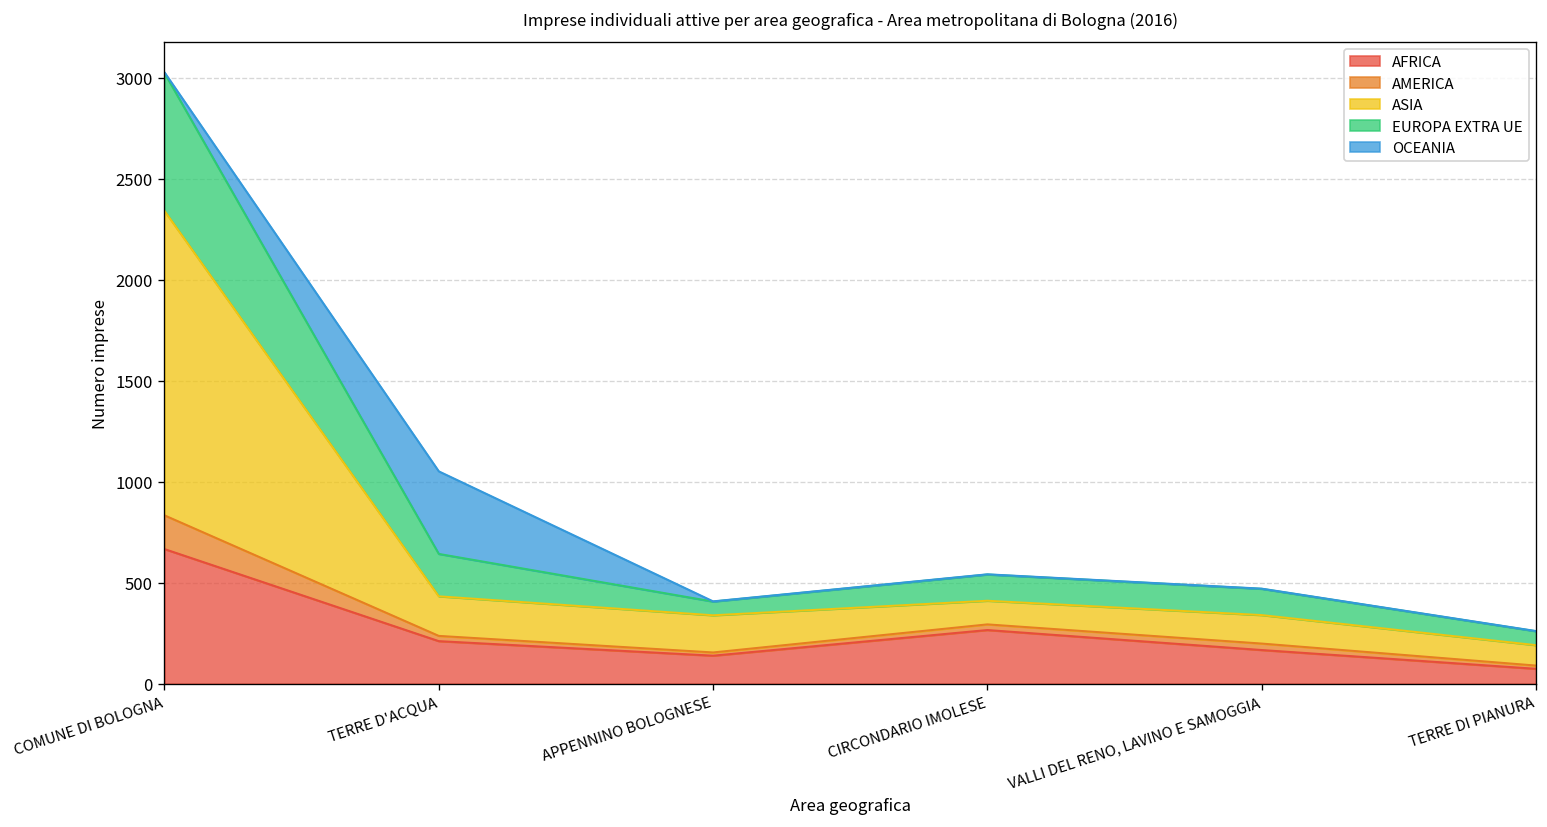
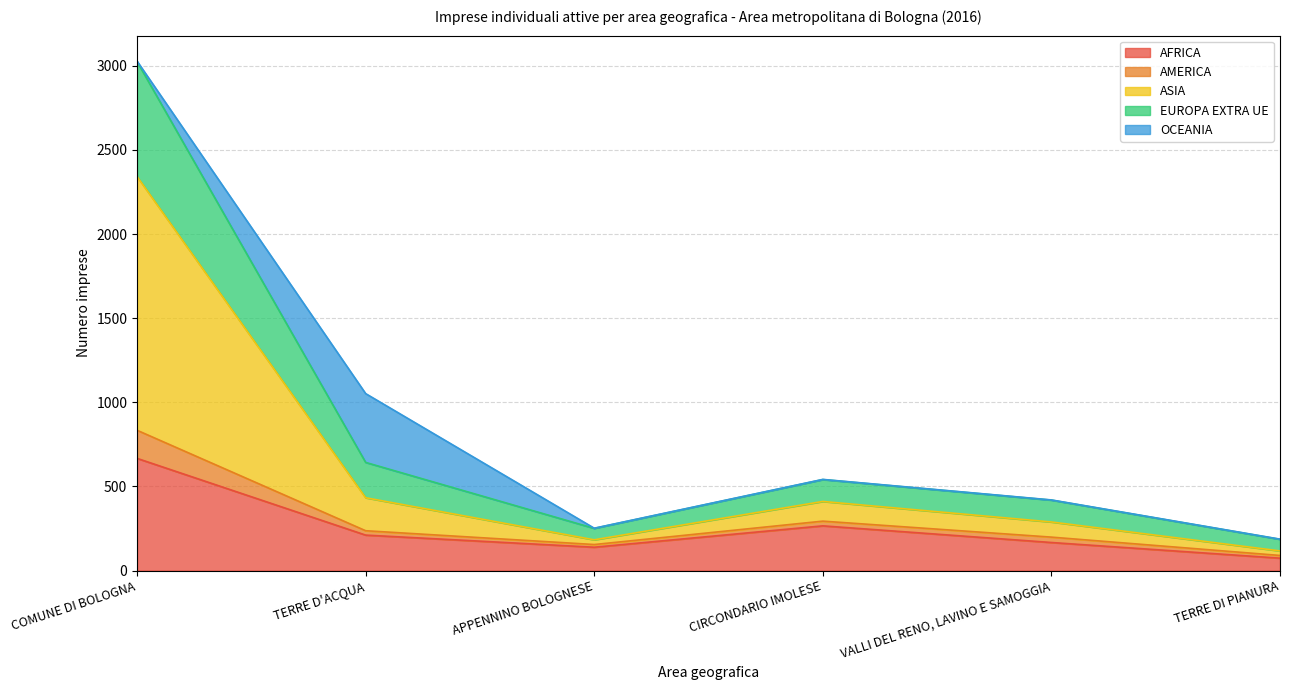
ASIA, APPENNINO BOLOGNESE: 180 -> 30
ASIA, VALLI DEL RENO, LAVINO E SAMOGGIA: 140 -> 90
ASIA, TERRE DI PIANURA: 100 -> 30
